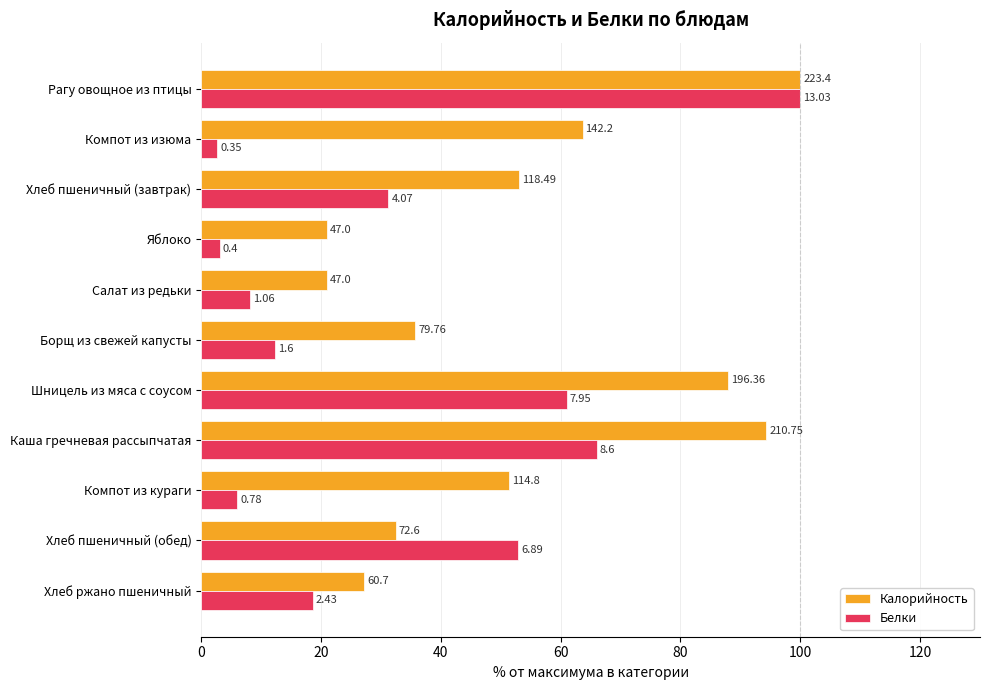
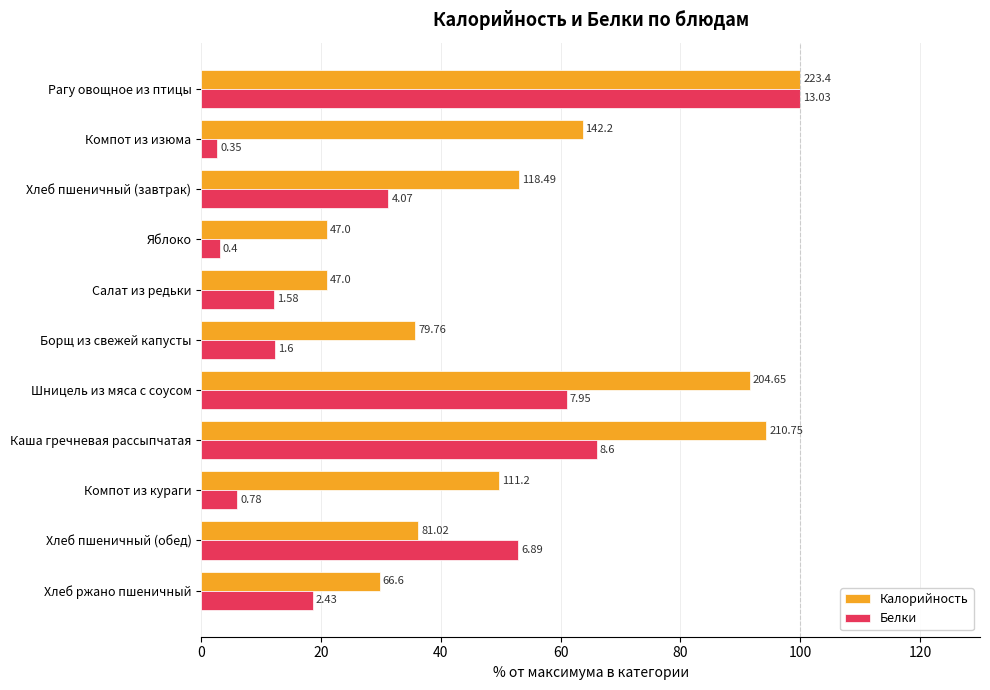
Белки, Салат из редьки: 1.06 -> 1.58
Калорийность, Шницель из мяса с соусом: 196.36 -> 204.65
Калорийность, Компот из кураги: 114.8 -> 111.2
Калорийность, Хлеб пшеничный (обед): 72.6 -> 81.02
Калорийность, Хлеб ржано пшеничный: 60.7 -> 66.6
